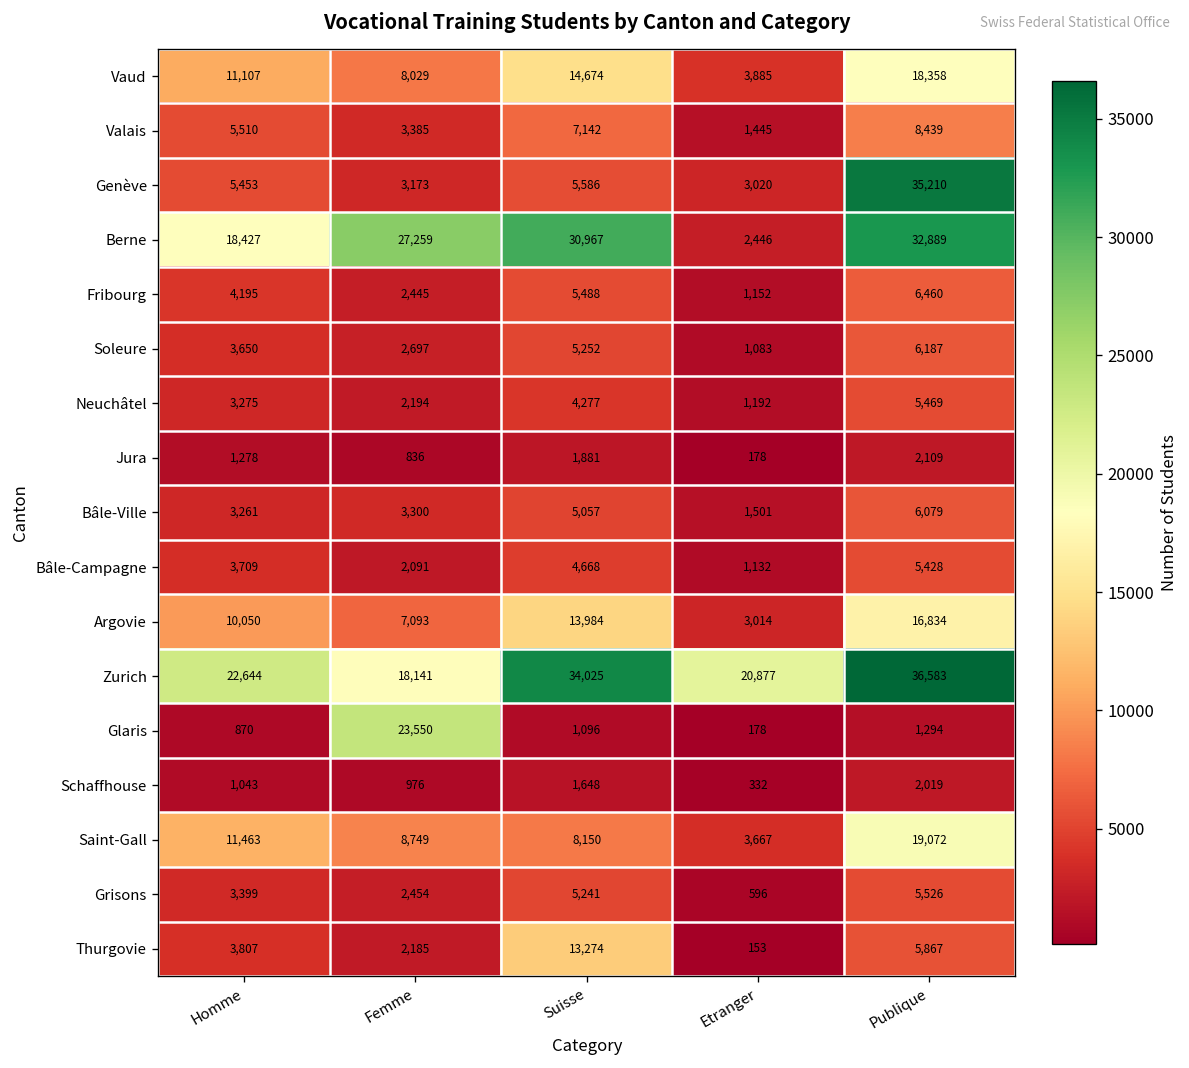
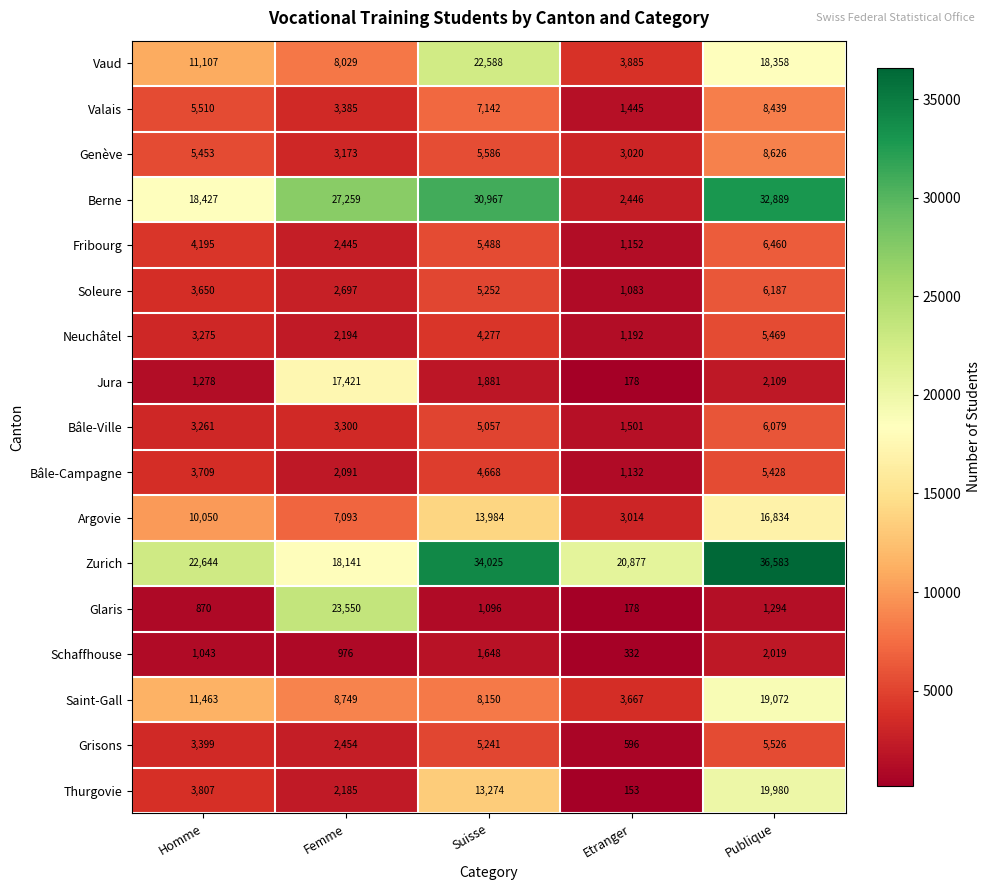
Vaud, Suisse: 14,674 -> 22,588
Genève, Publique: 35,210 -> 8,626
Jura, Femme: 836 -> 17,421
Thurgovie, Publique: 5,867 -> 19,980
